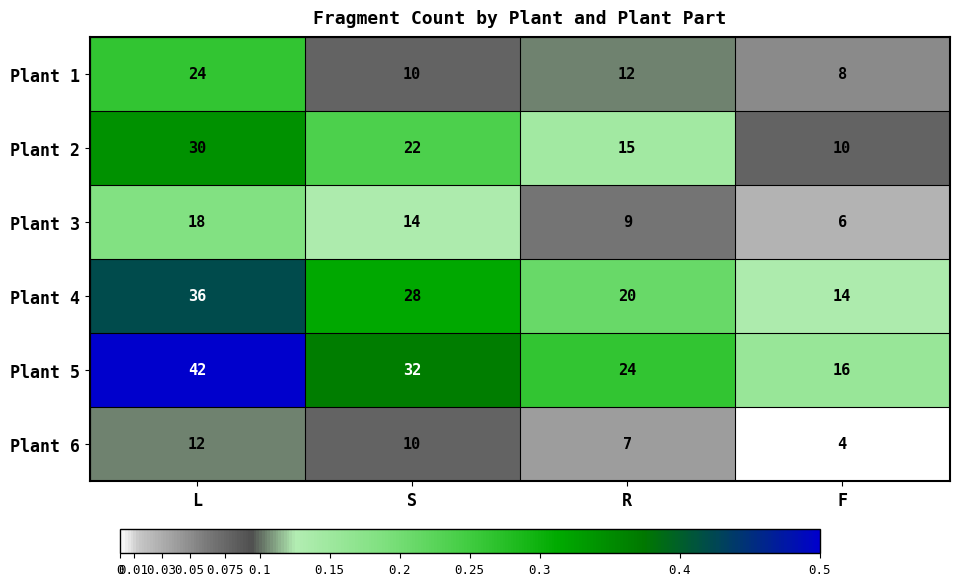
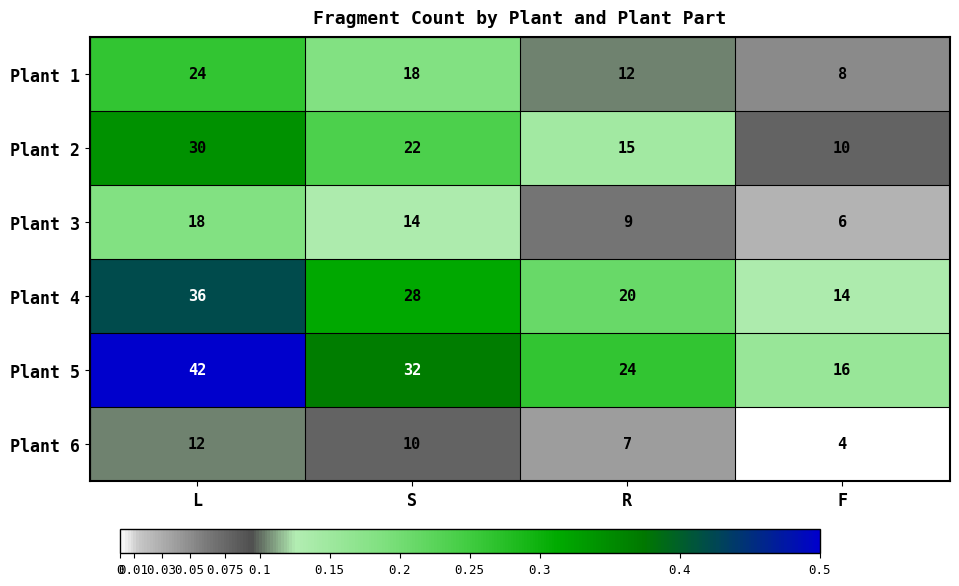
Plant 1, S: 10 -> 18
